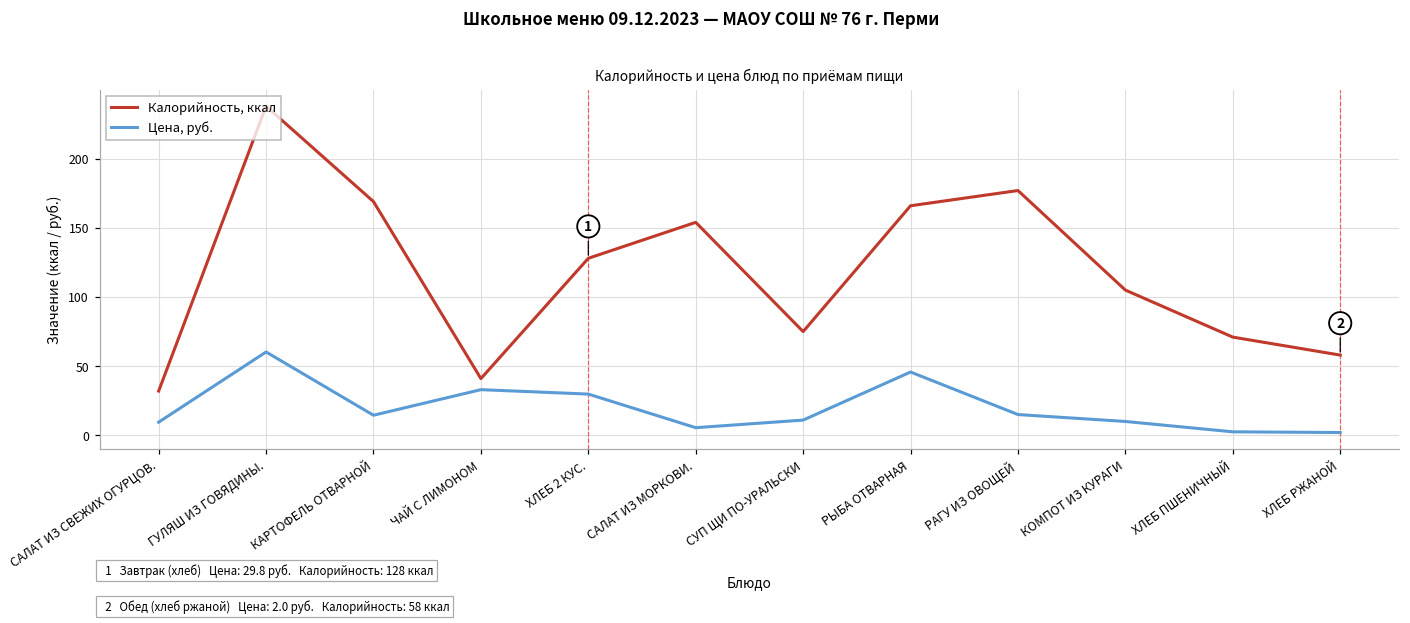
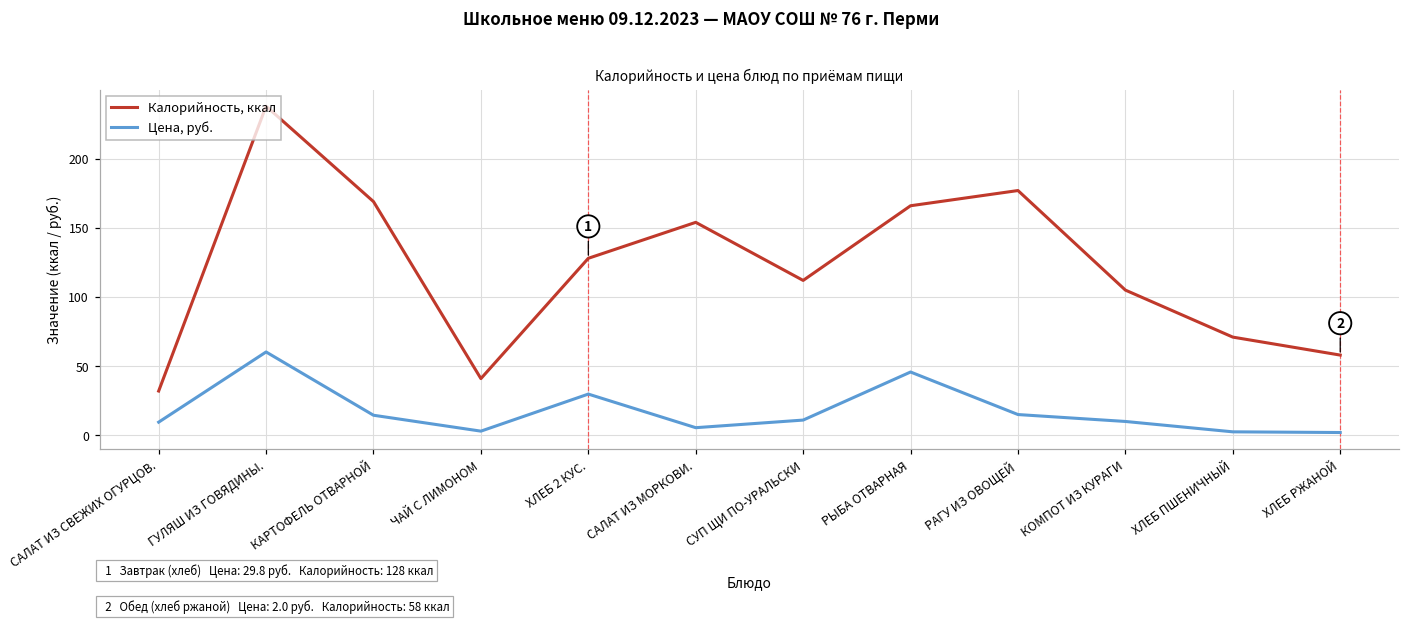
Цена, руб., ЧАЙ С ЛИМОНОМ: 33 -> 3
Калорийность, ккал, СУП ЩИ ПО-УРАЛЬСКИ: 75 -> 112
